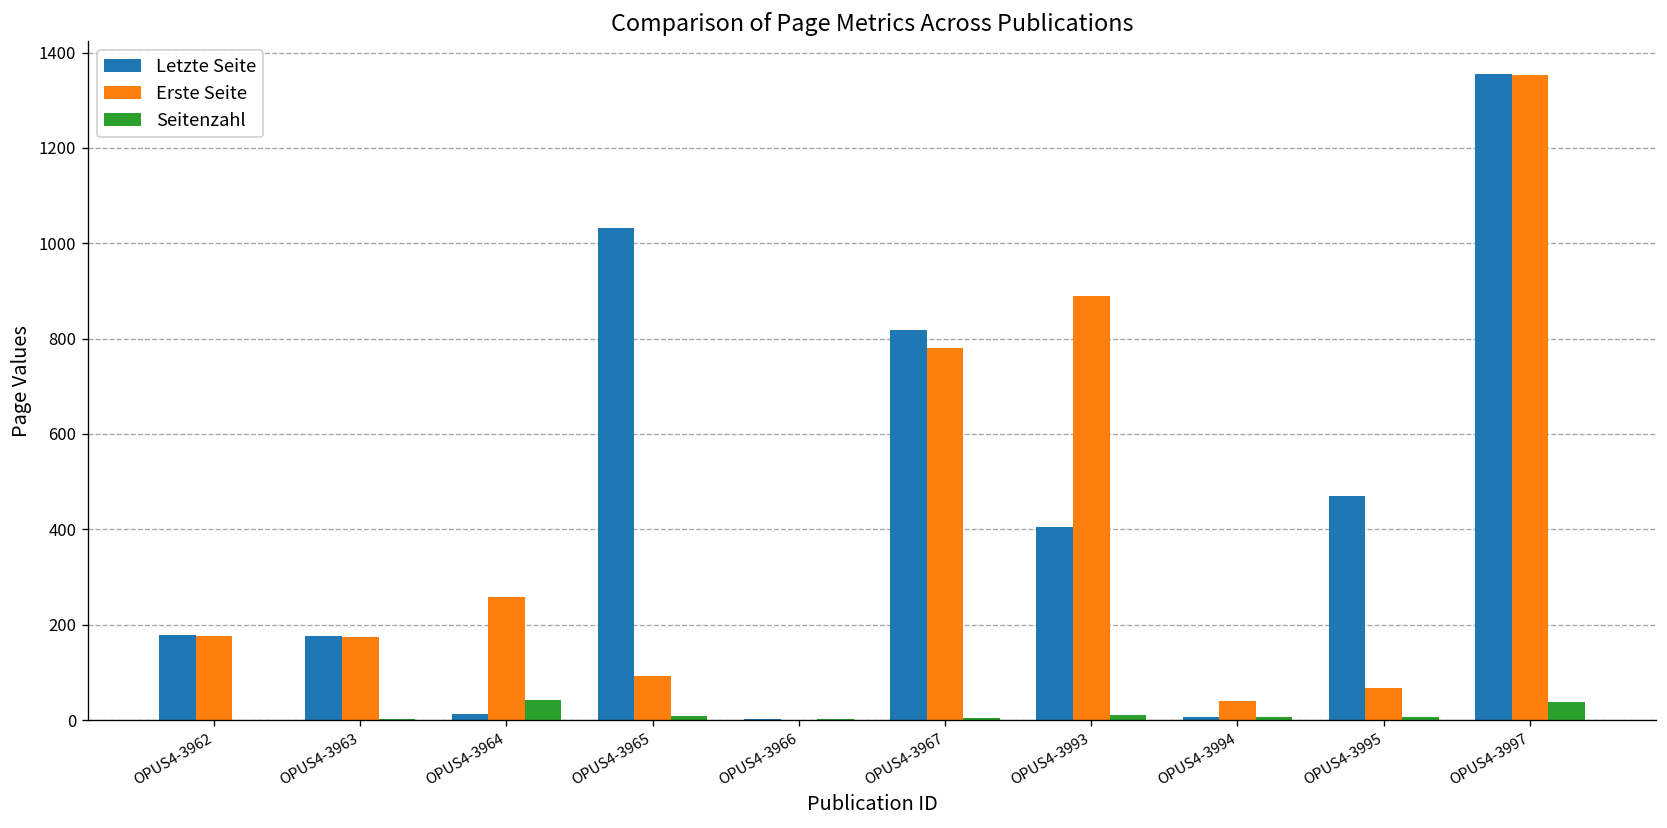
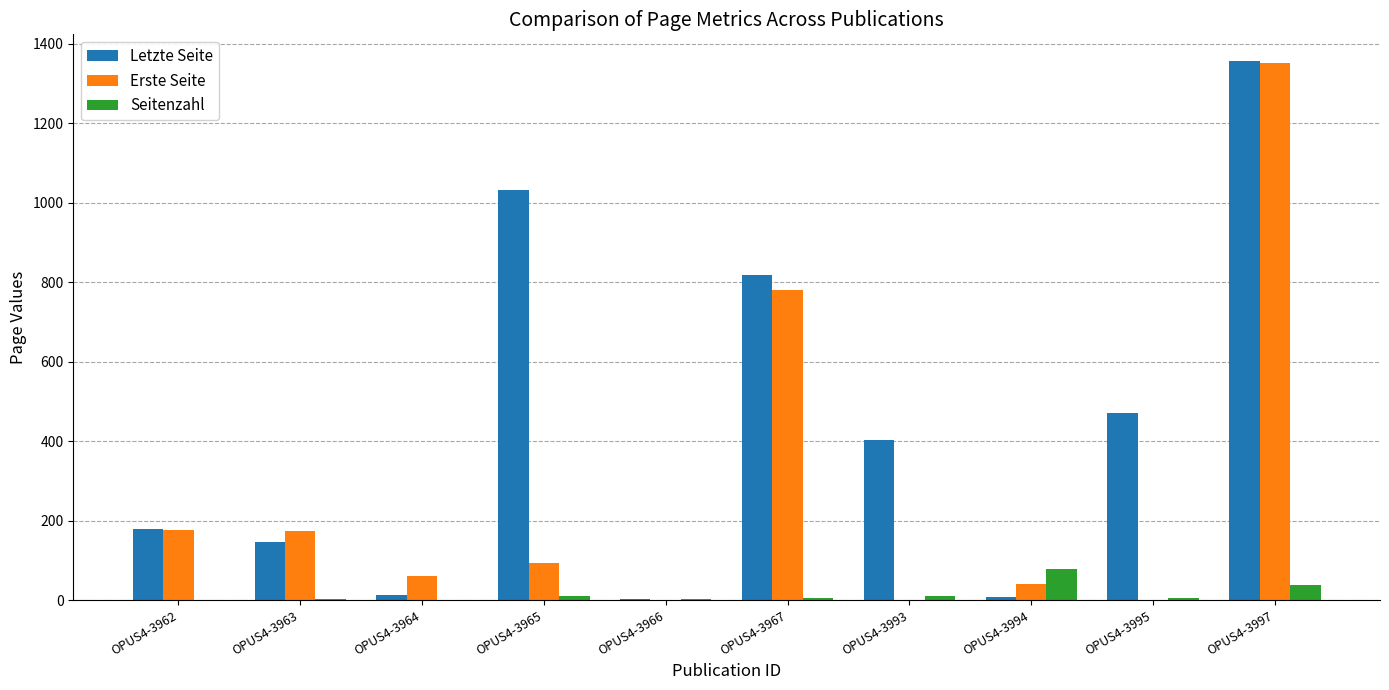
Letzte Seite, OPUS4-3963: 180 -> 150
Erste Seite, OPUS4-3964: 260 -> 60
Seitenzahl, OPUS4-3964: 40 -> 0
Erste Seite, OPUS4-3993: 890 -> 0
Seitenzahl, OPUS4-3994: 10 -> 80
Erste Seite, OPUS4-3995: 70 -> 0
